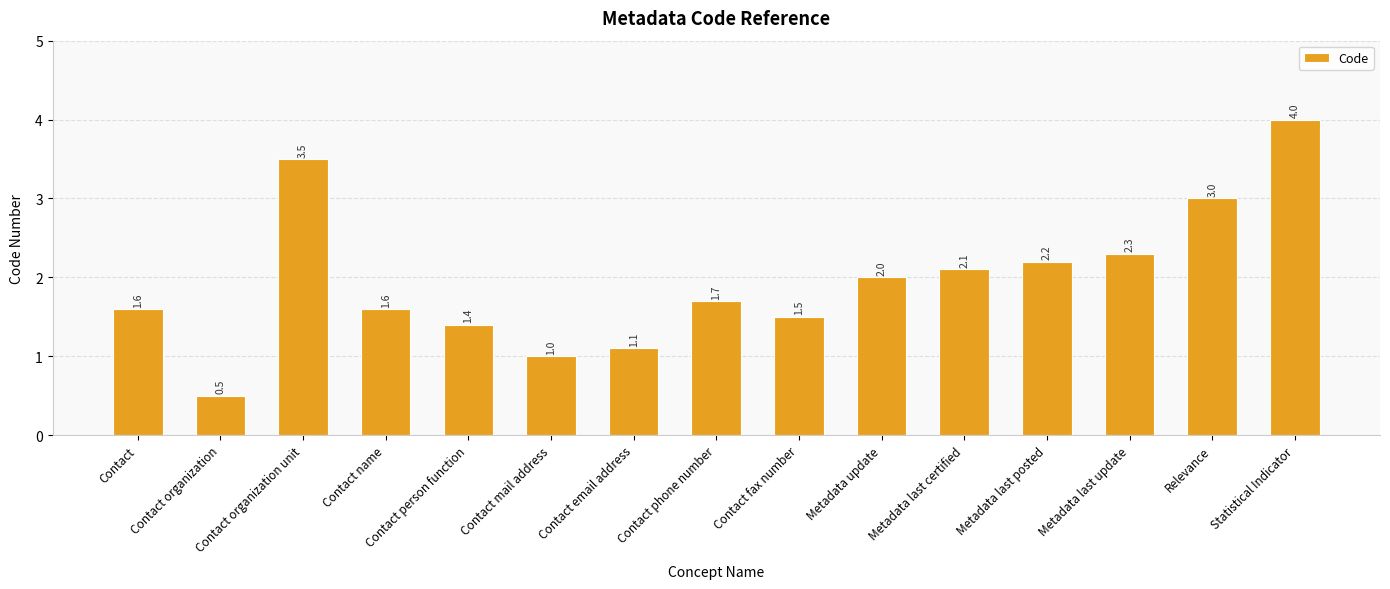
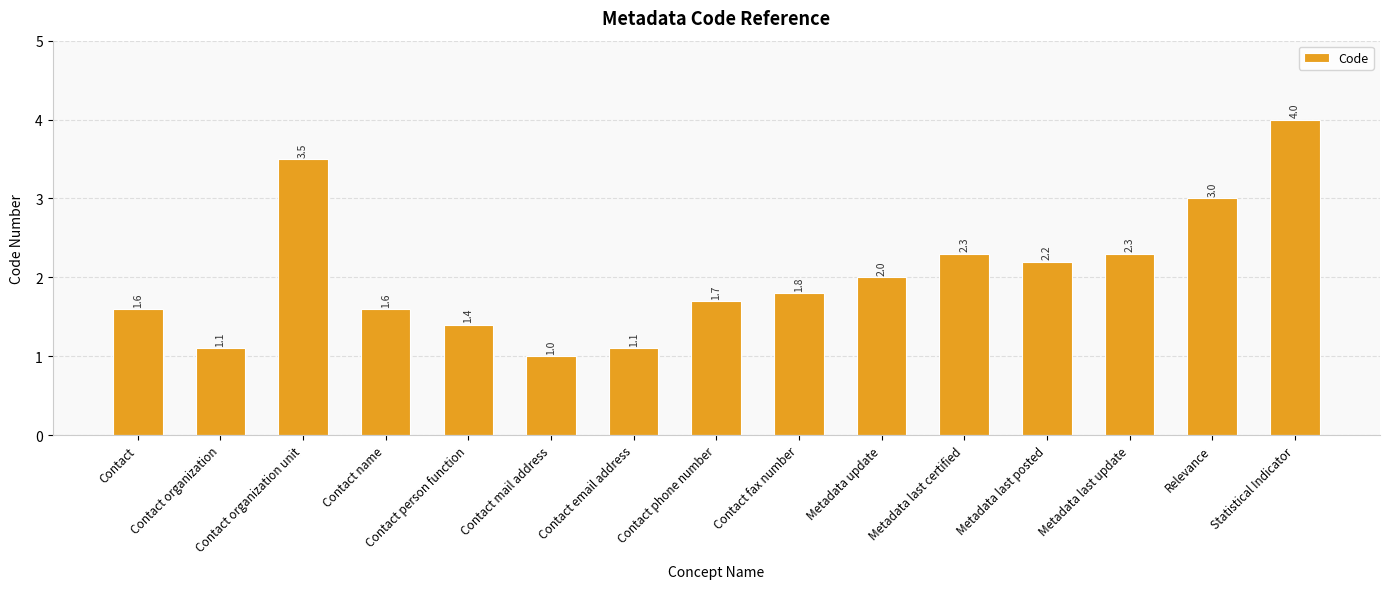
Contact organization: 0.5 -> 1.1
Contact fax number: 1.5 -> 1.8
Metadata last certified: 2.1 -> 2.3
